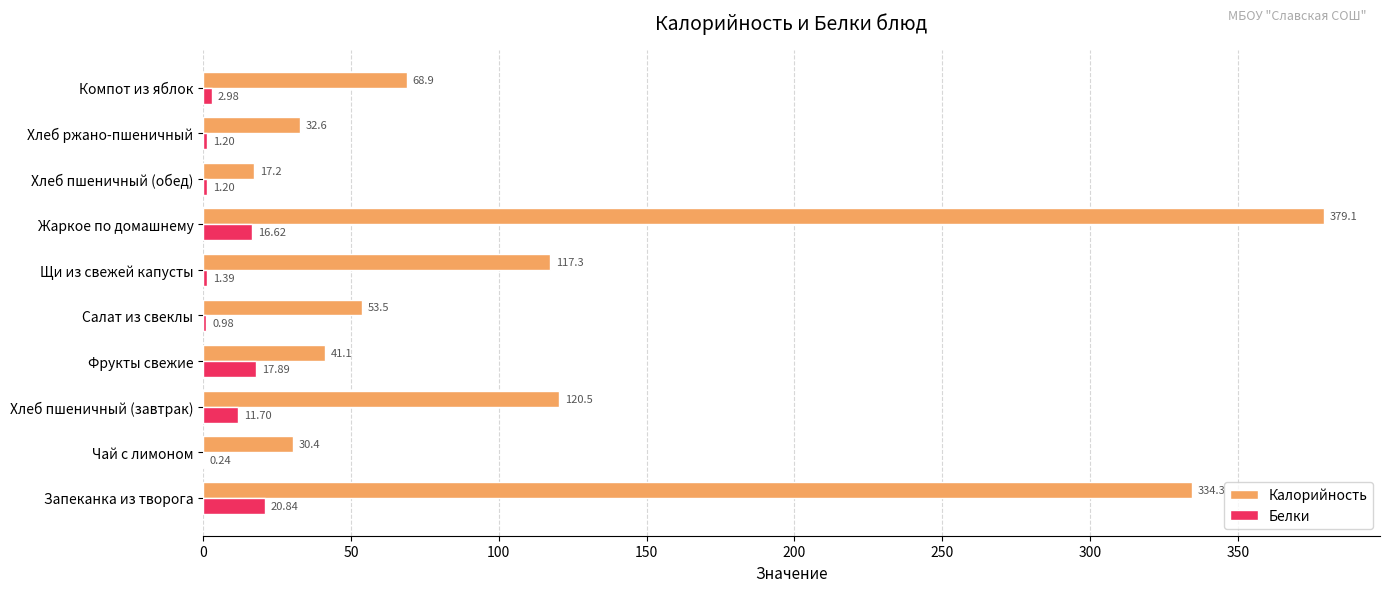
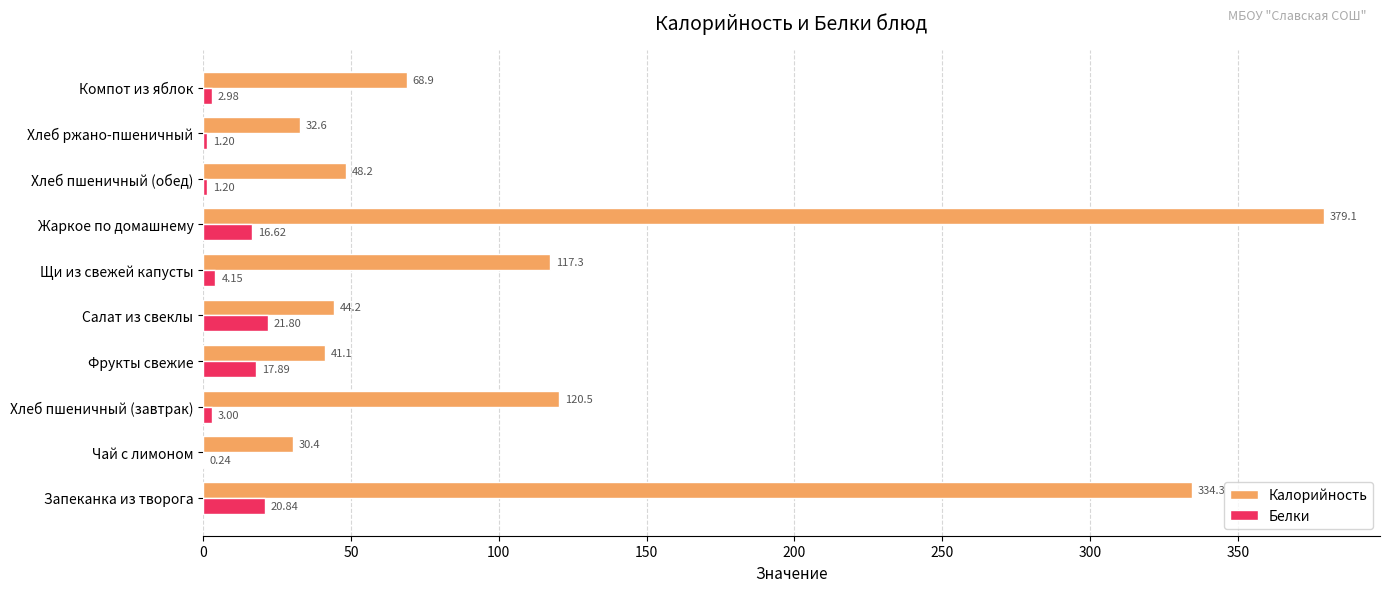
Калорийность, Хлеб пшеничный (обед): 17.2 -> 48.2
Белки, Щи из свежей капусты: 1.39 -> 4.15
Калорийность, Салат из свеклы: 53.5 -> 44.2
Белки, Салат из свеклы: 0.98 -> 21.80
Белки, Хлеб пшеничный (завтрак): 11.70 -> 3.00
